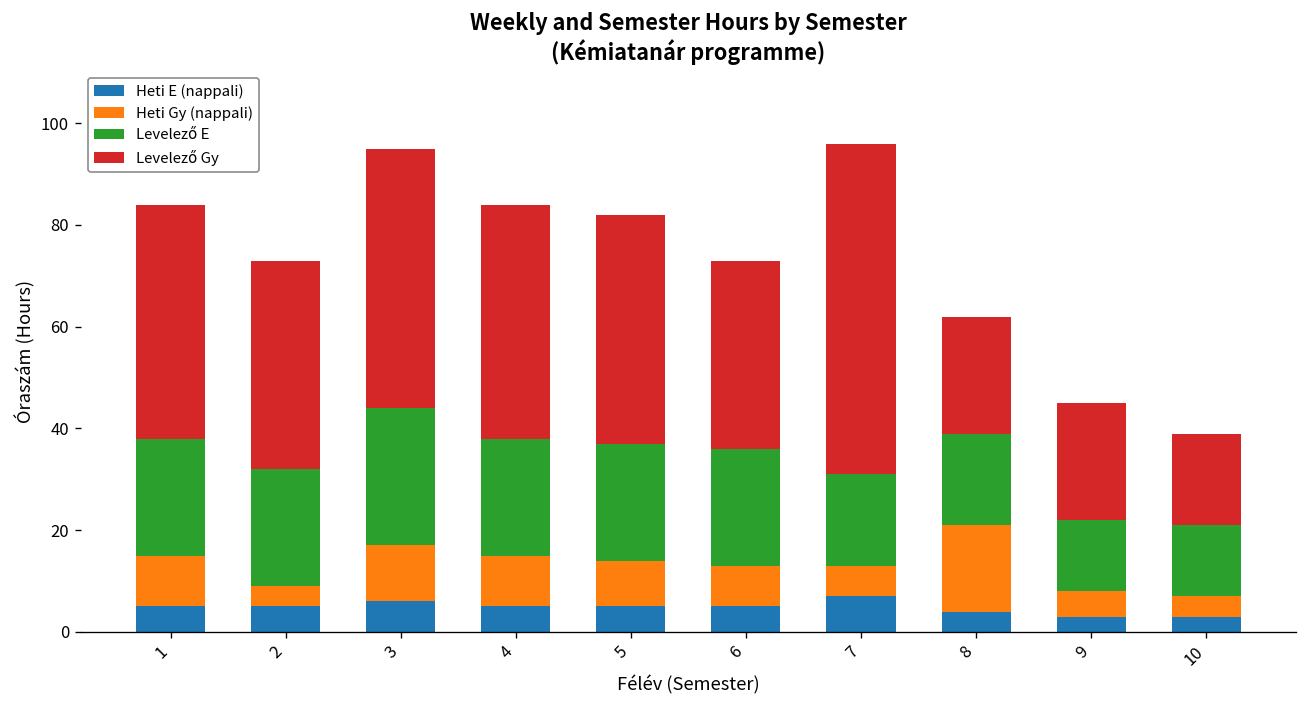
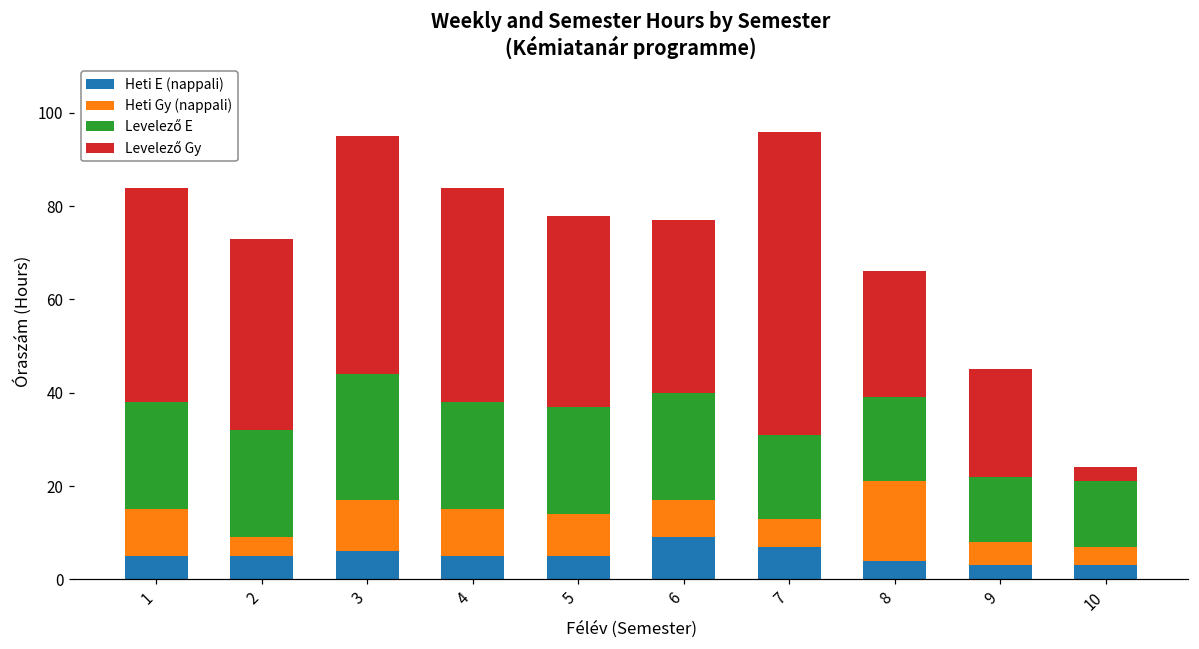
Levelező Gy, 5: 45 -> 41
Heti E (nappali), 6: 5 -> 9
Levelező Gy, 8: 23 -> 27
Levelező Gy, 10: 18 -> 3
